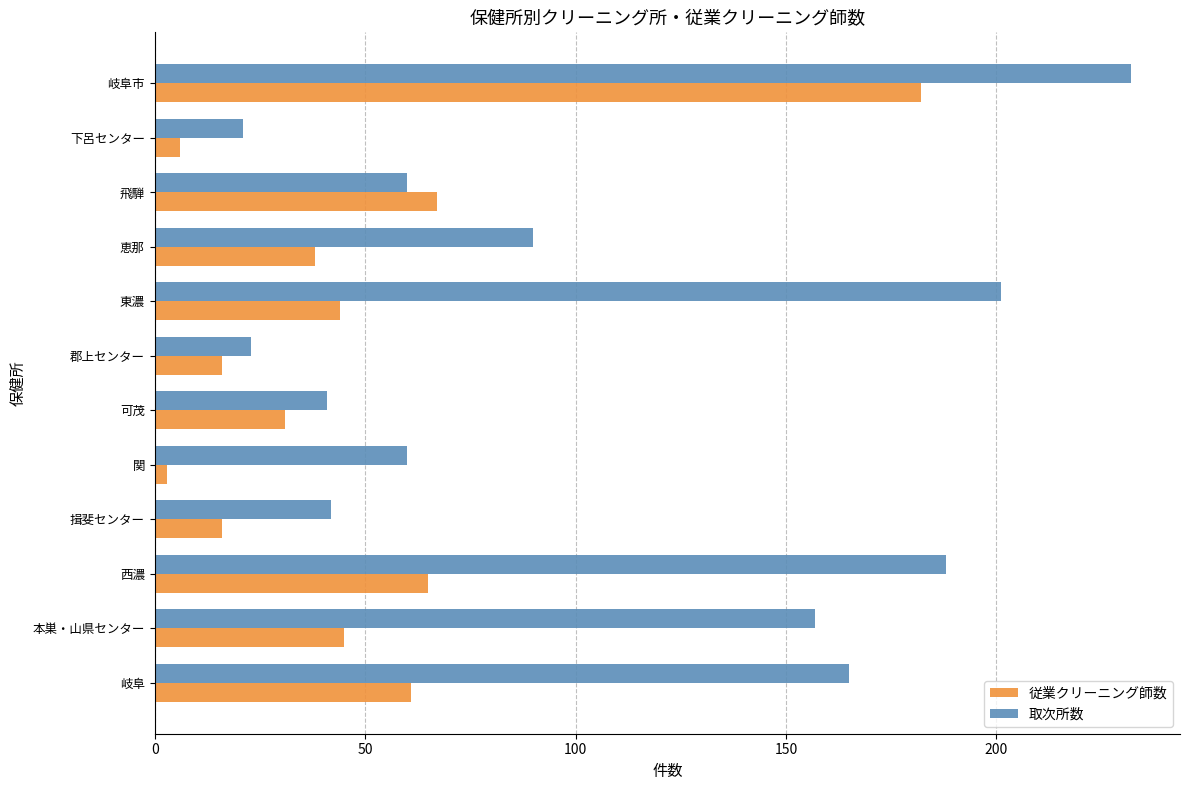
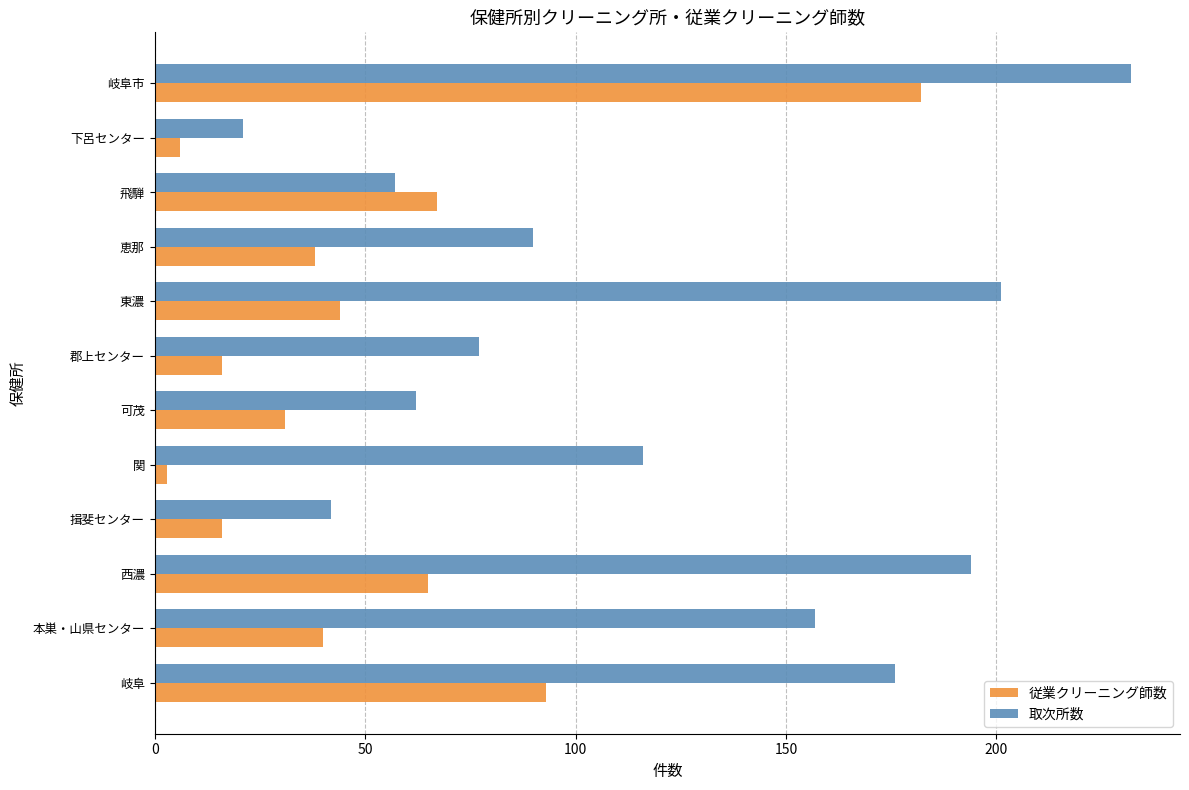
取次所数, 飛騨: 60 -> 57
取次所数, 郡上センター: 23 -> 77
取次所数, 可茂: 41 -> 62
取次所数, 関: 60 -> 116
取次所数, 西濃: 188 -> 194
従業クリーニング師数, 本巣・山県センター: 45 -> 40
取次所数, 岐阜: 165 -> 176
従業クリーニング師数, 岐阜: 61 -> 93
